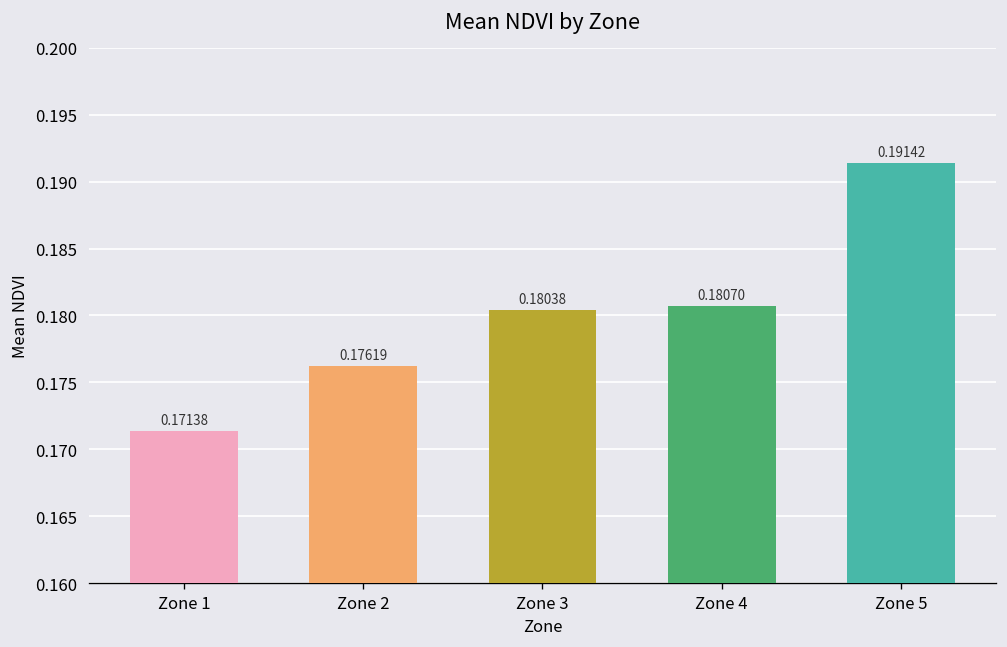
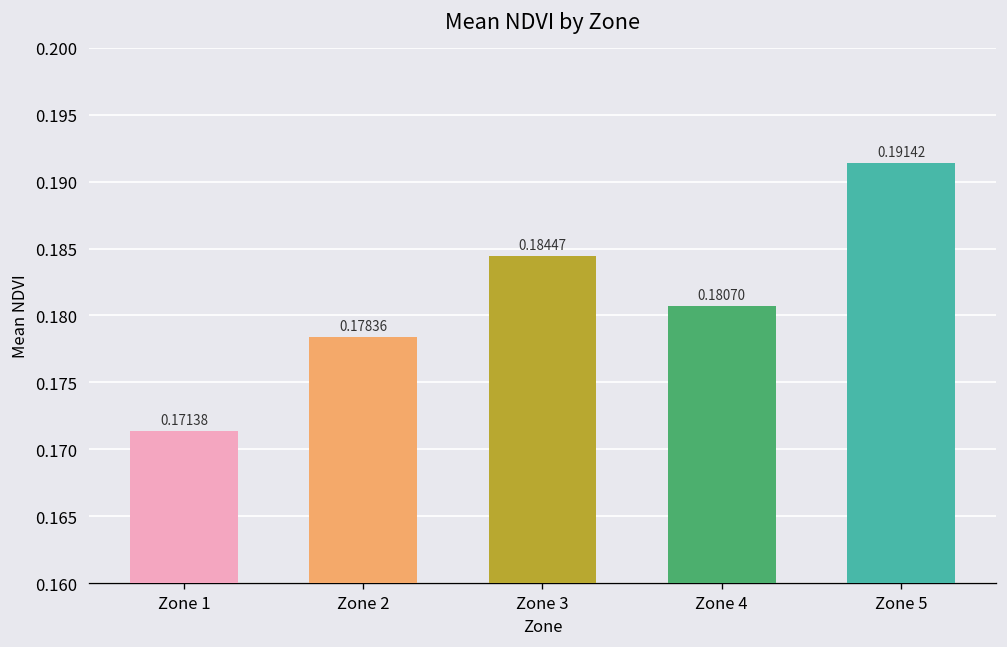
Zone 2: 0.17619 -> 0.17836
Zone 3: 0.18038 -> 0.18447
